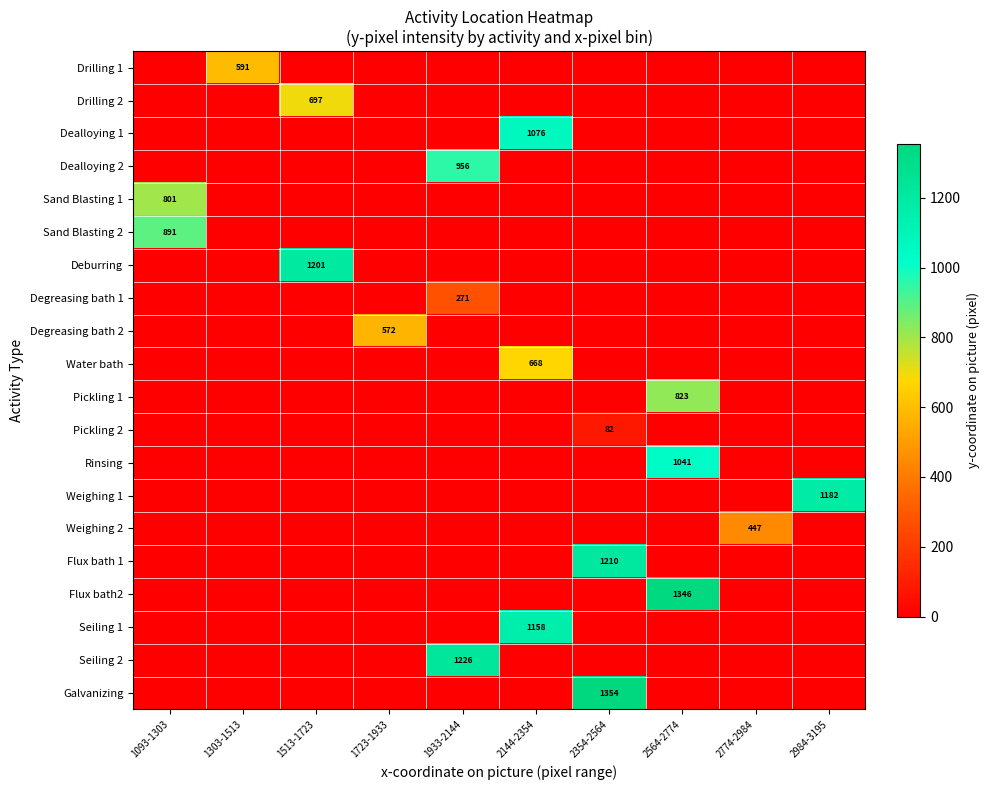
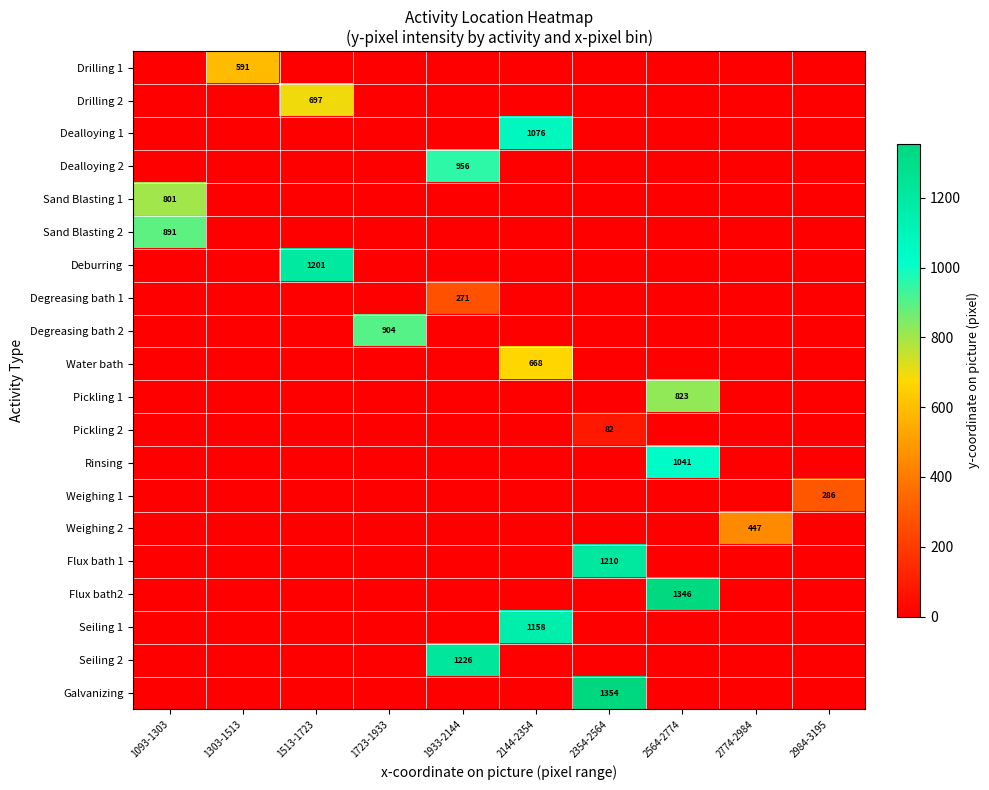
Degreasing bath 2, 1723-1933: 572 -> 904
Weighing 1, 2984-3195: 1182 -> 286
